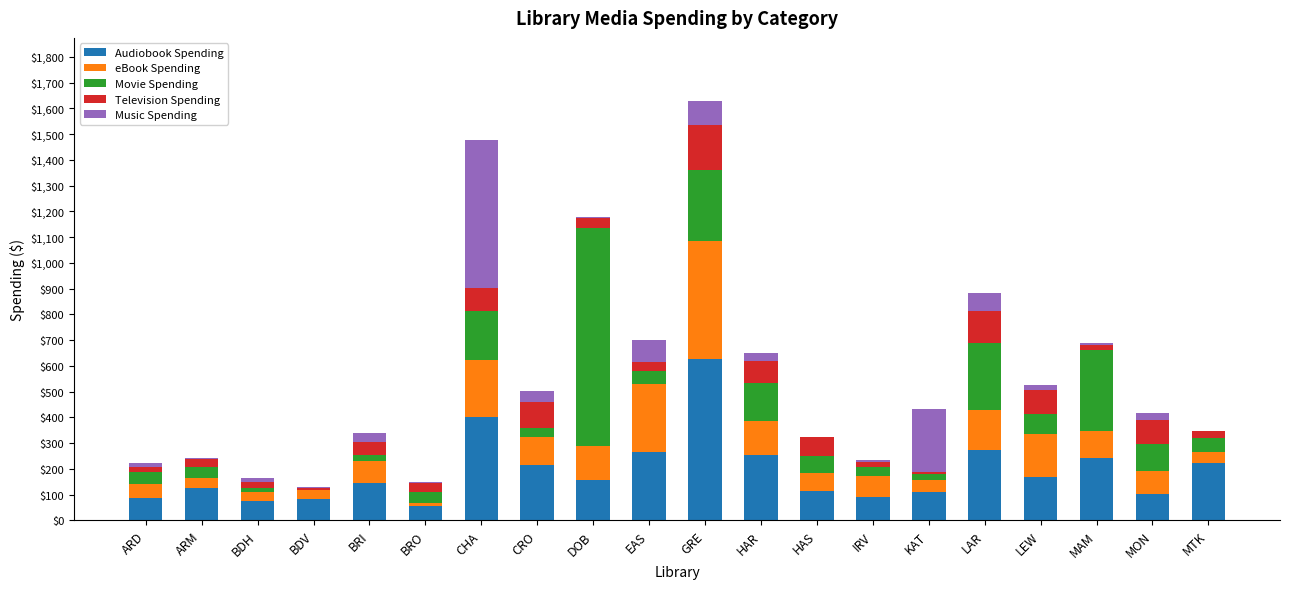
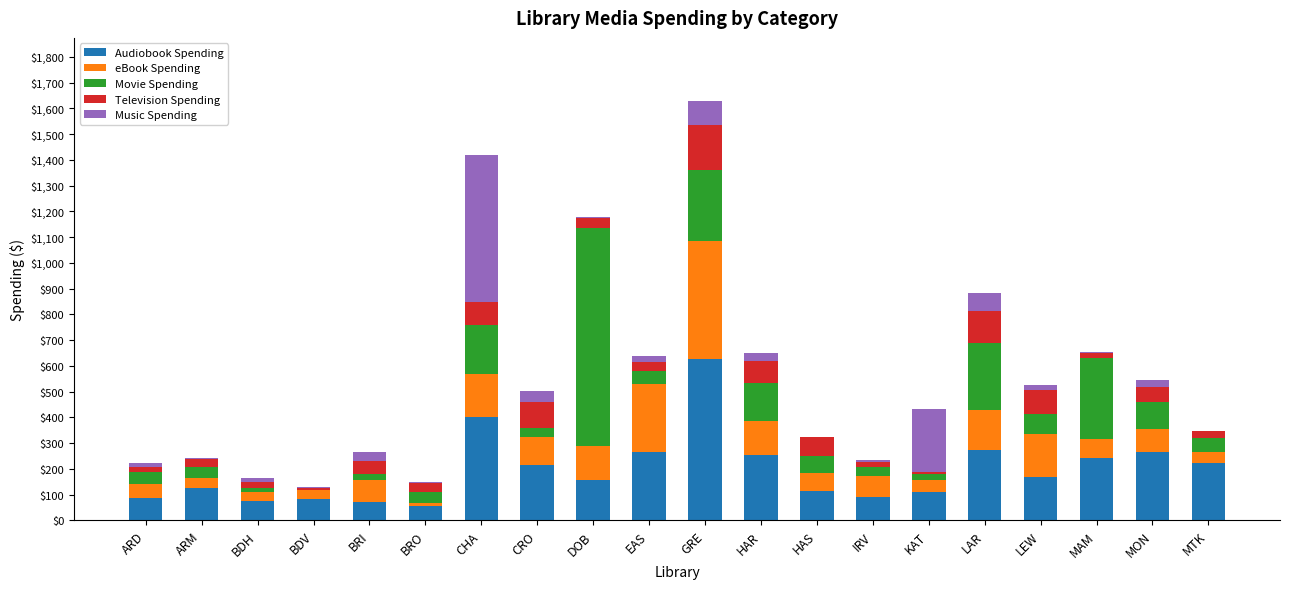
Audiobook Spending, BRI: $140 -> $70
eBook Spending, CHA: $220 -> $170
Music Spending, EAS: $80 -> $20
eBook Spending, MAM: $100 -> $70
Audiobook Spending, MON: $100 -> $270
Television Spending, MON: $90 -> $60
